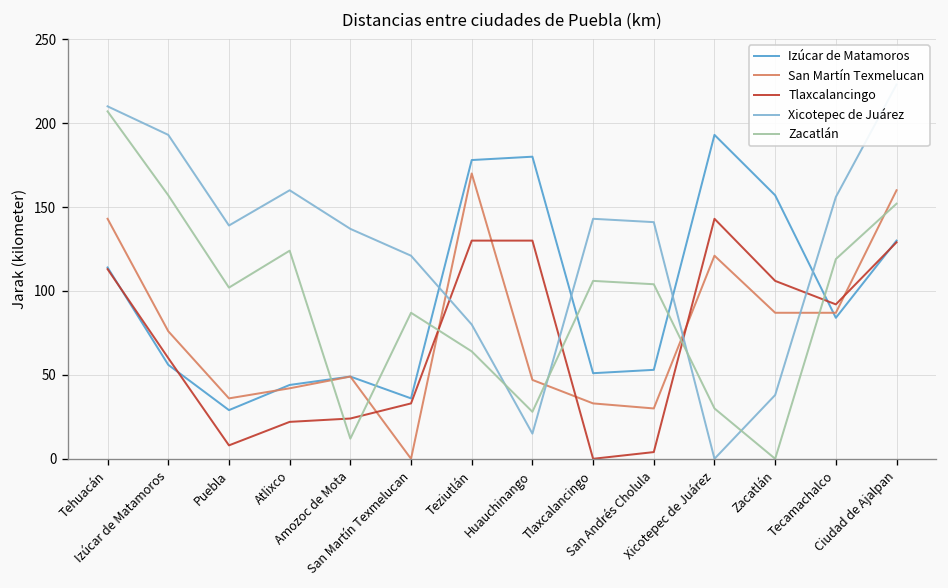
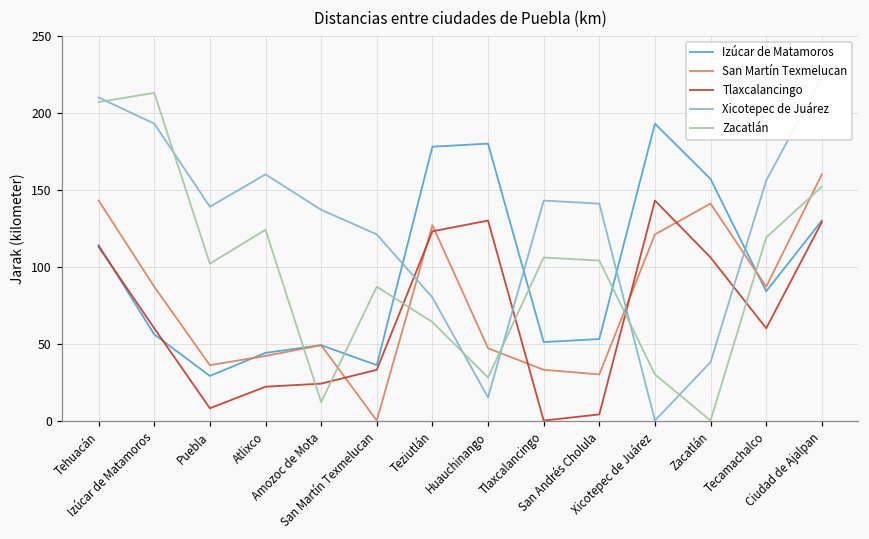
San Martín Texmelucan, Izúcar de Matamoros: 76 -> 87
Zacatlán, Izúcar de Matamoros: 157 -> 213
San Martín Texmelucan, Teziutlán: 170 -> 127
Tlaxcalancingo, Teziutlán: 130 -> 123
San Martín Texmelucan, Zacatlán: 87 -> 141
Tlaxcalancingo, Tecamachalco: 92 -> 60
